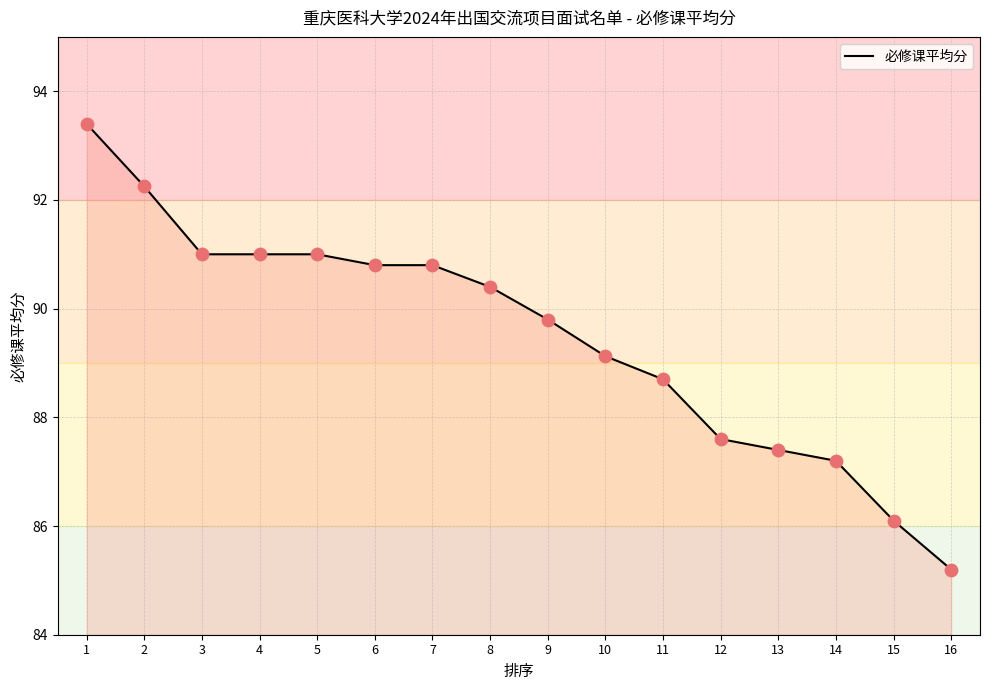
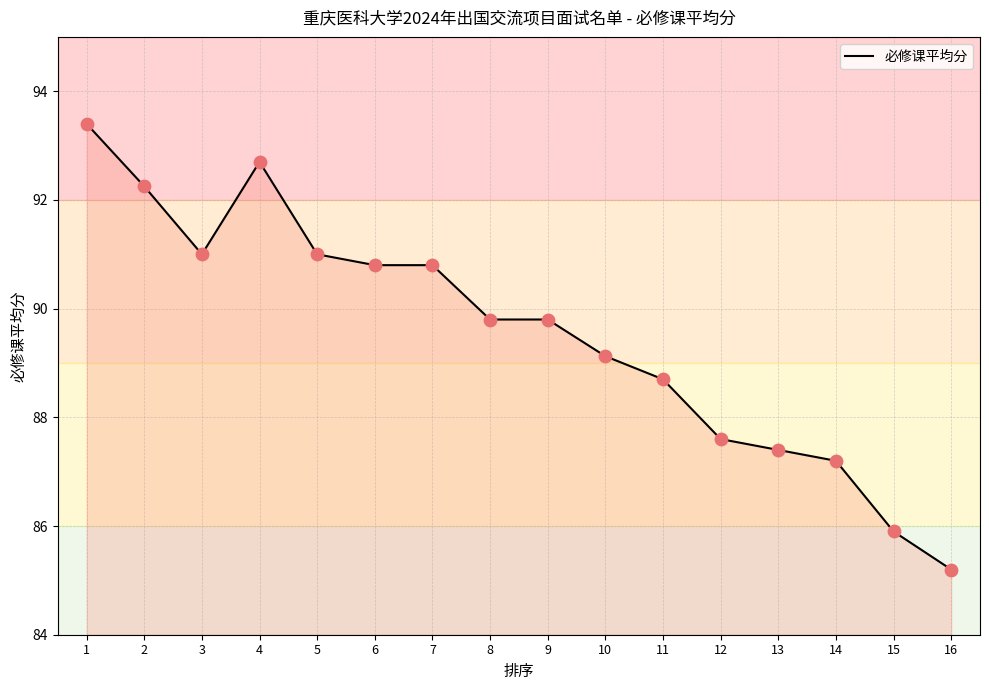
4: 91.0 -> 92.7
8: 90.4 -> 89.8
15: 86.1 -> 85.9
